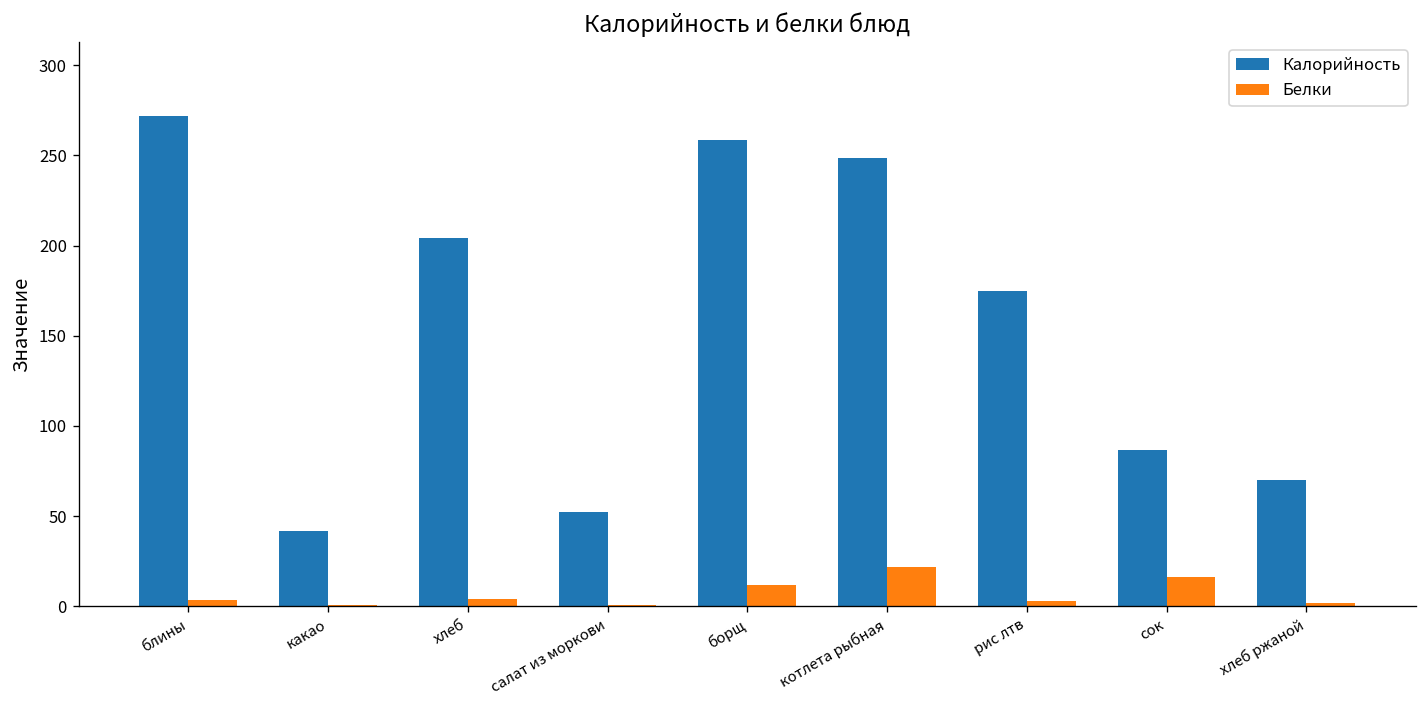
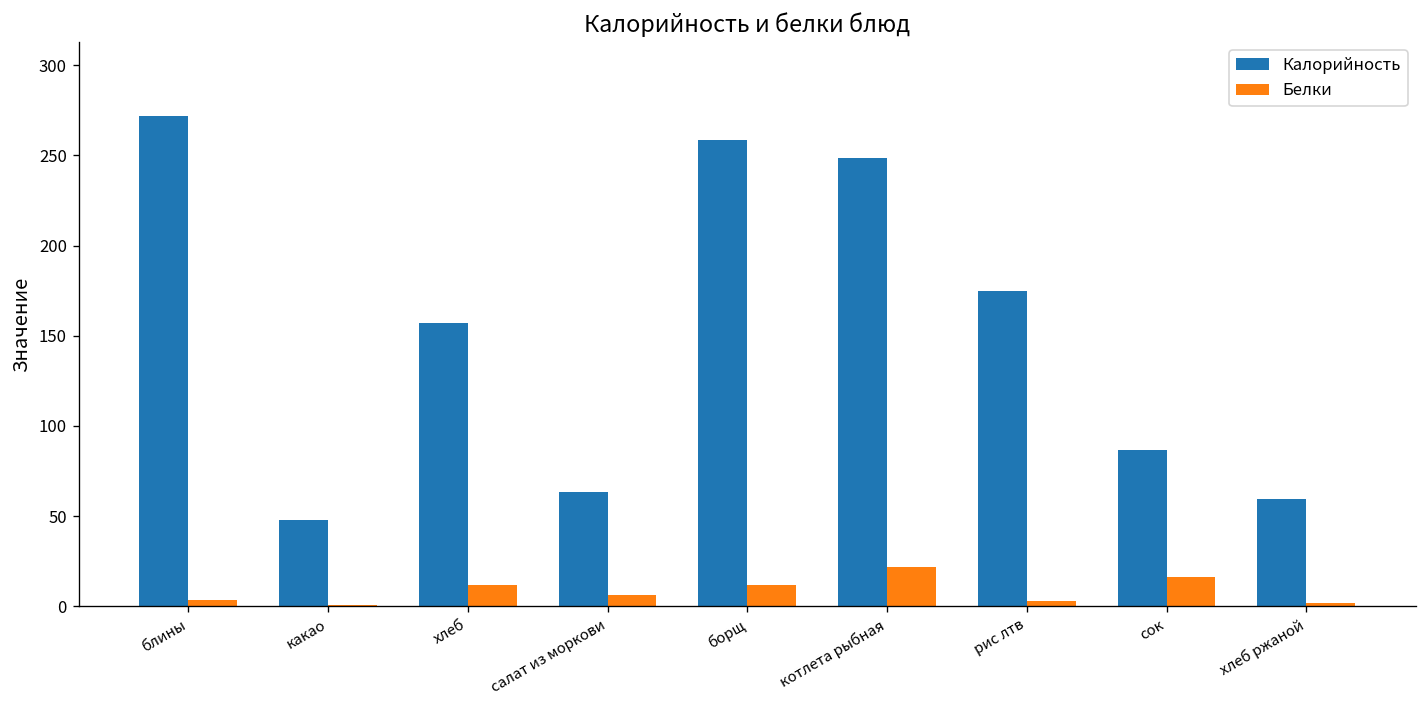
Калорийность, какао: 42 -> 48
Калорийность, хлеб: 204 -> 157
Белки, хлеб: 4 -> 12
Калорийность, салат из моркови: 52 -> 63
Белки, салат из моркови: 1 -> 6
Калорийность, хлеб ржаной: 70 -> 59
